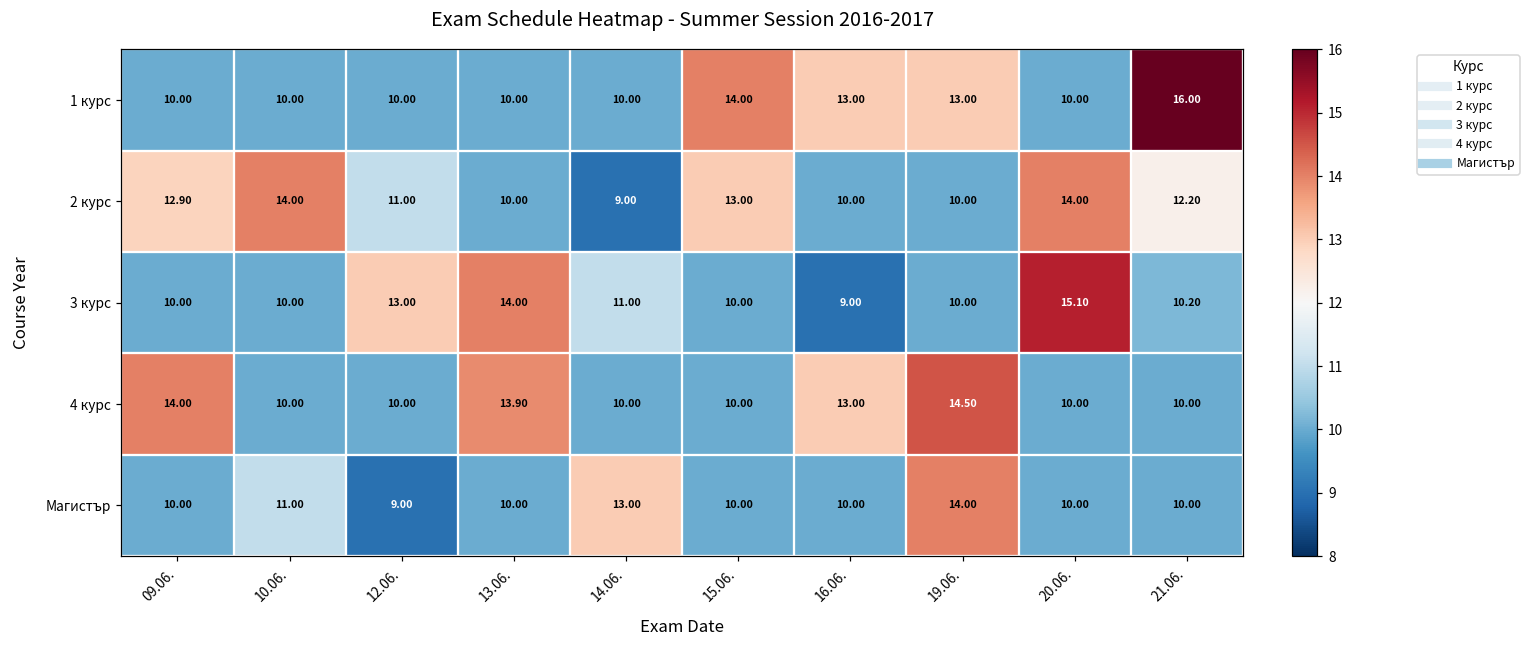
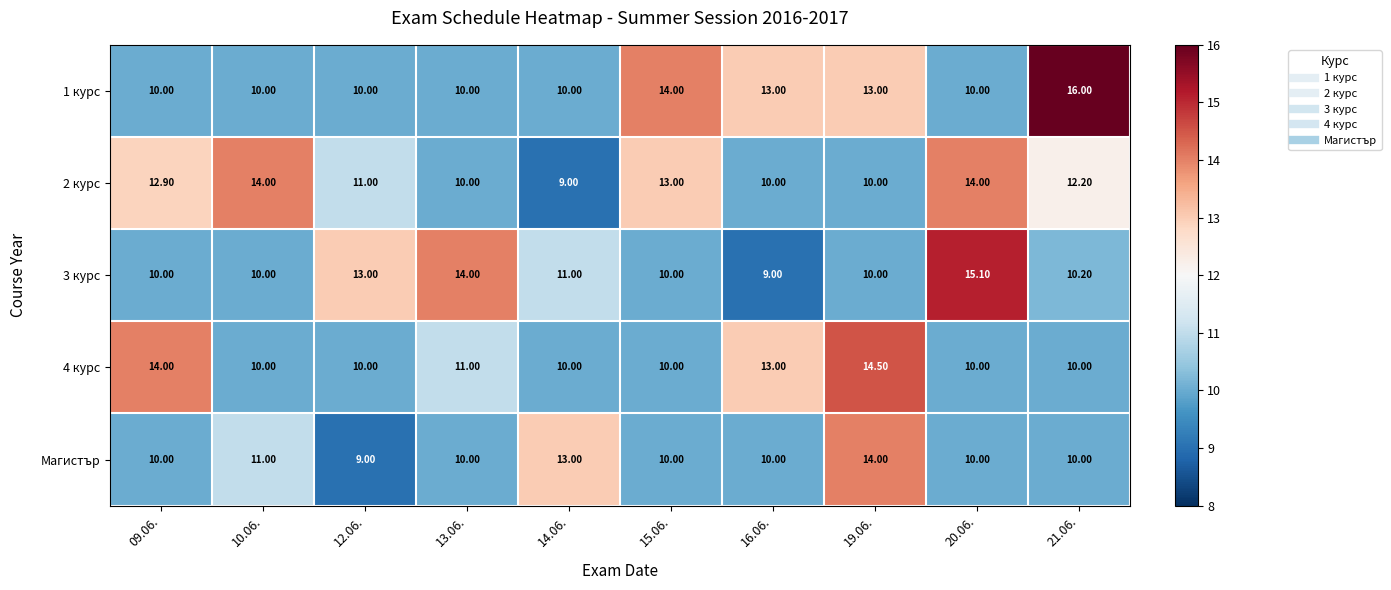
4 курс, 13.06.: 13.90 -> 11.00
